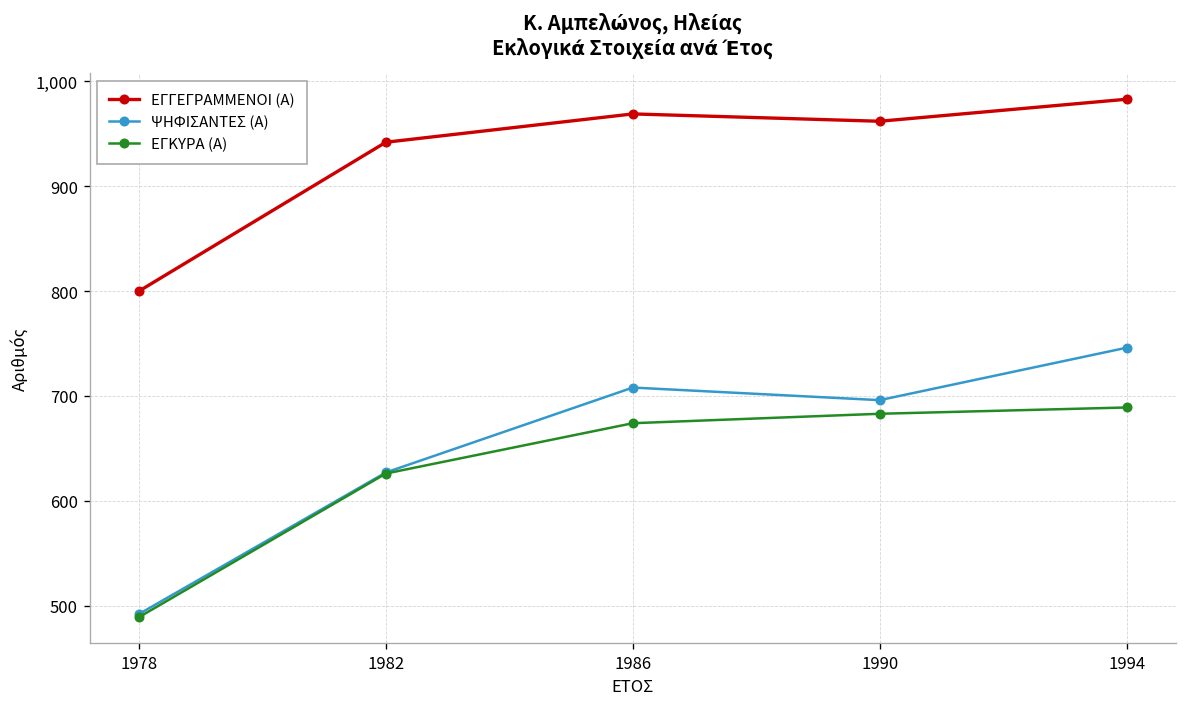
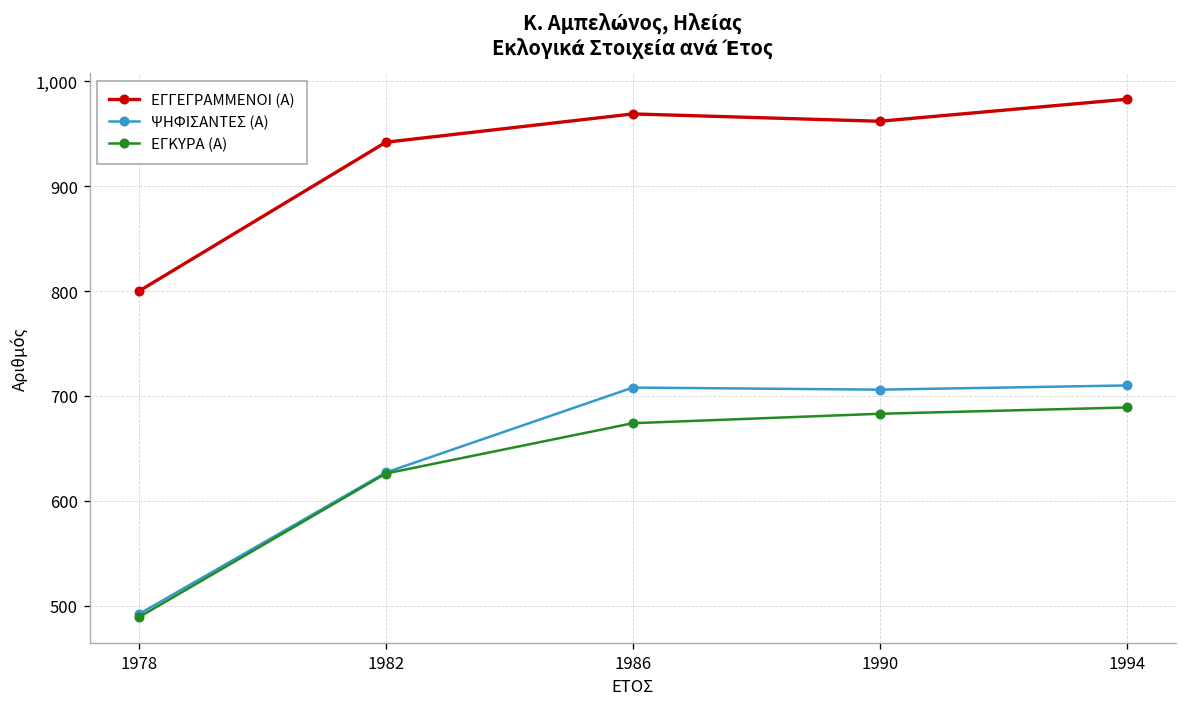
ΨΗΦΙΣΑΝΤΕΣ (Α), 1990: 700 -> 710
ΨΗΦΙΣΑΝΤΕΣ (Α), 1994: 750 -> 710
